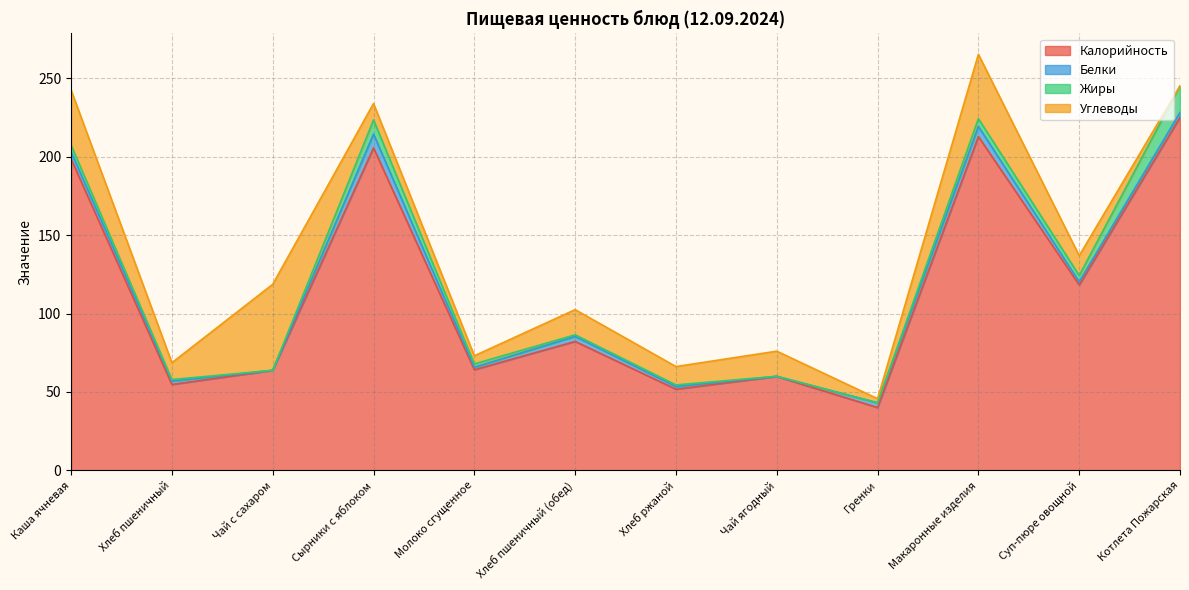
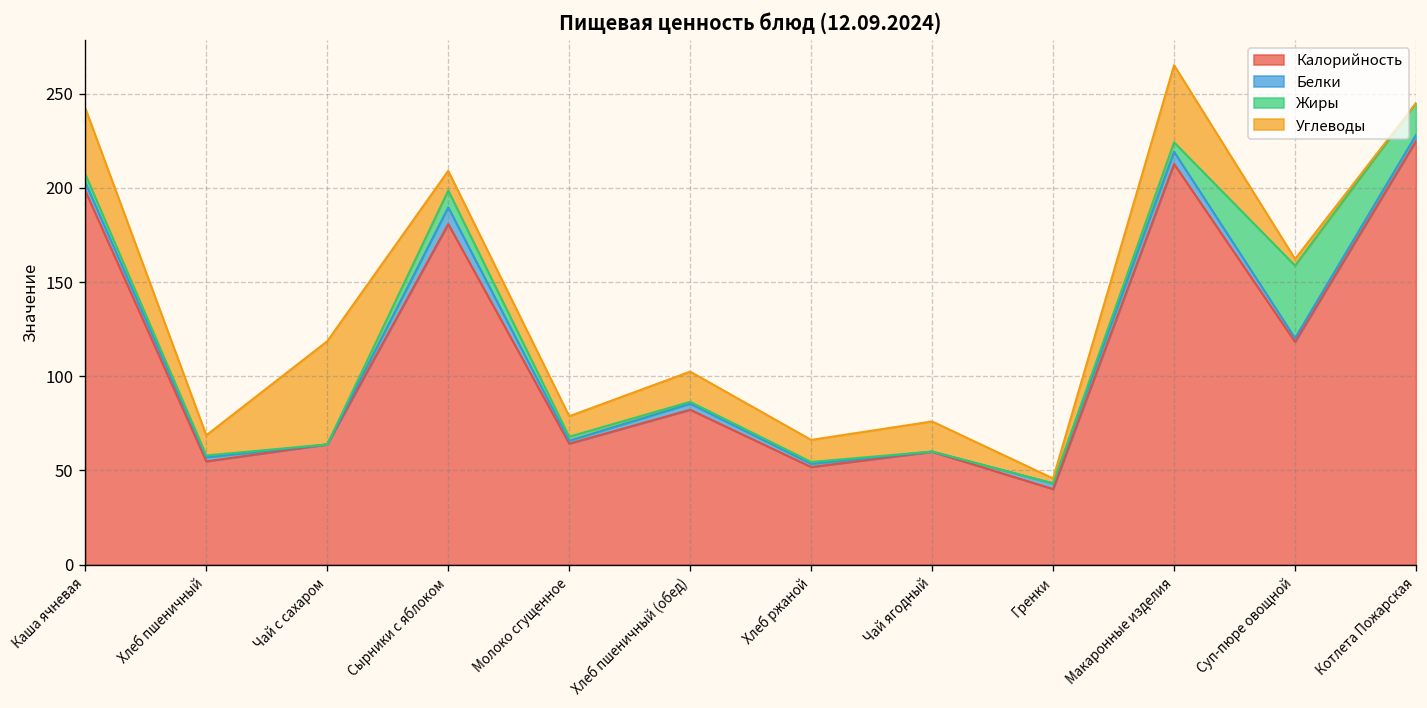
Калорийность, Сырники с яблоком: 206 -> 181
Углеводы, Молоко сгущенное: 5 -> 11
Жиры, Суп-пюре овощной: 4 -> 39
Углеводы, Суп-пюре овощной: 13 -> 4
